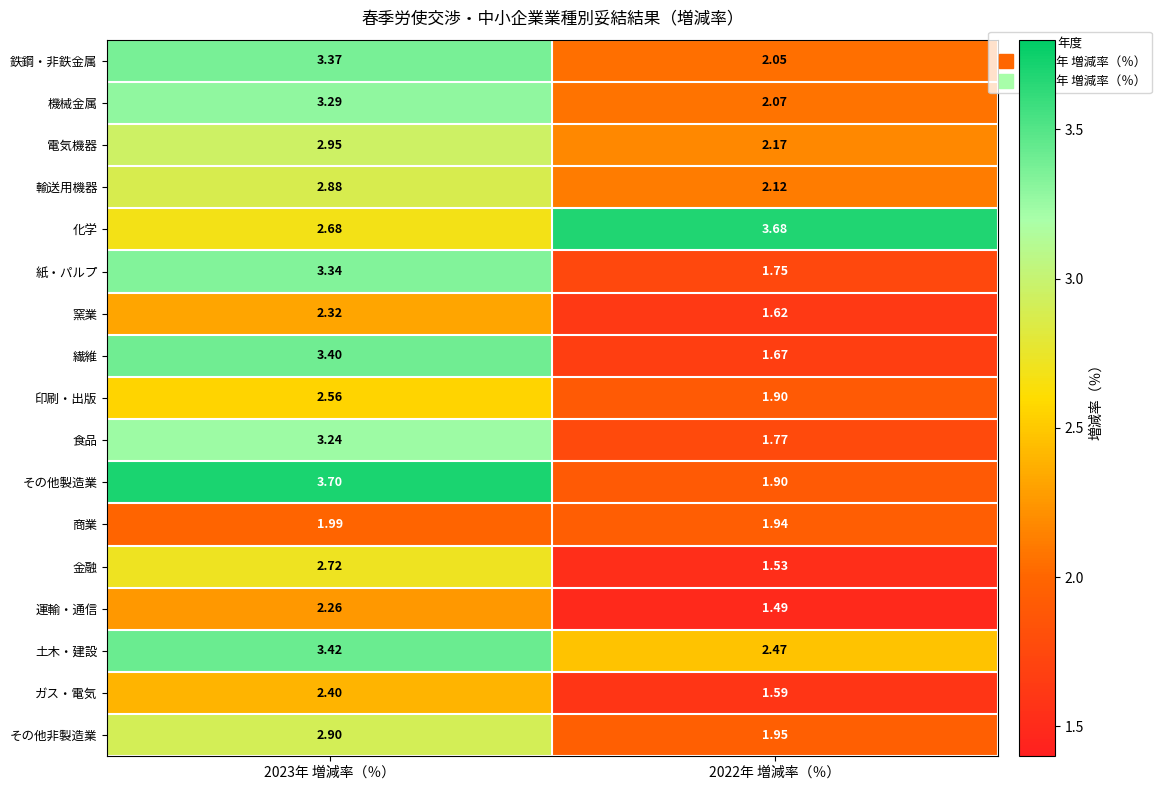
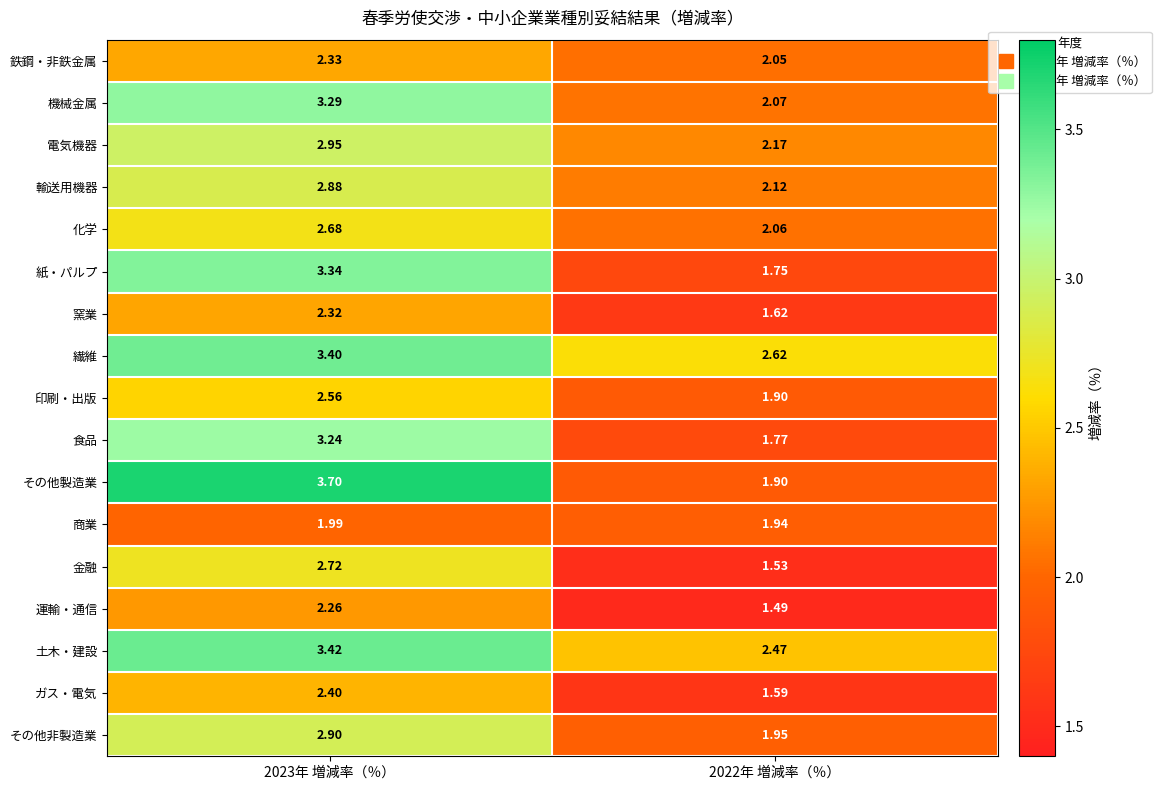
鉄鋼・非鉄金属, 2023年 増減率（％）: 3.37 -> 2.33
化学, 2022年 増減率（％）: 3.68 -> 2.06
繊維, 2022年 増減率（％）: 1.67 -> 2.62
